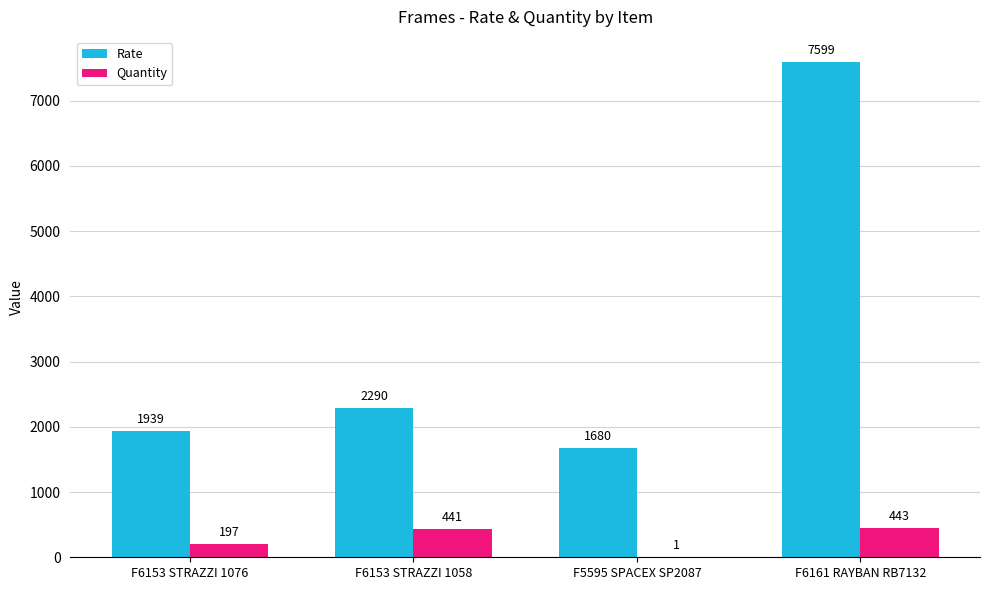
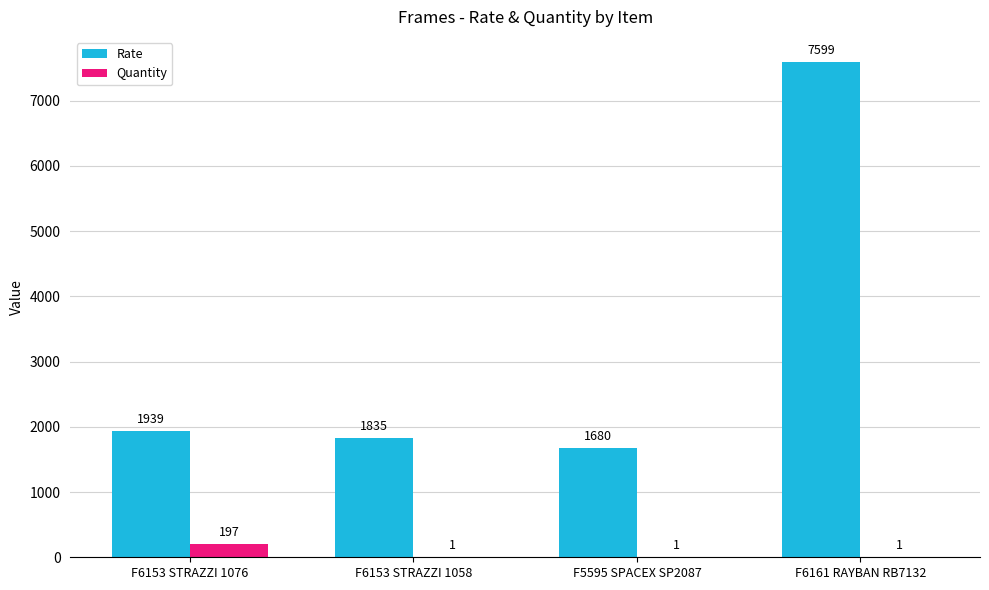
Rate, F6153 STRAZZI 1058: 2290 -> 1835
Quantity, F6153 STRAZZI 1058: 441 -> 1
Quantity, F6161 RAYBAN RB7132: 443 -> 1
